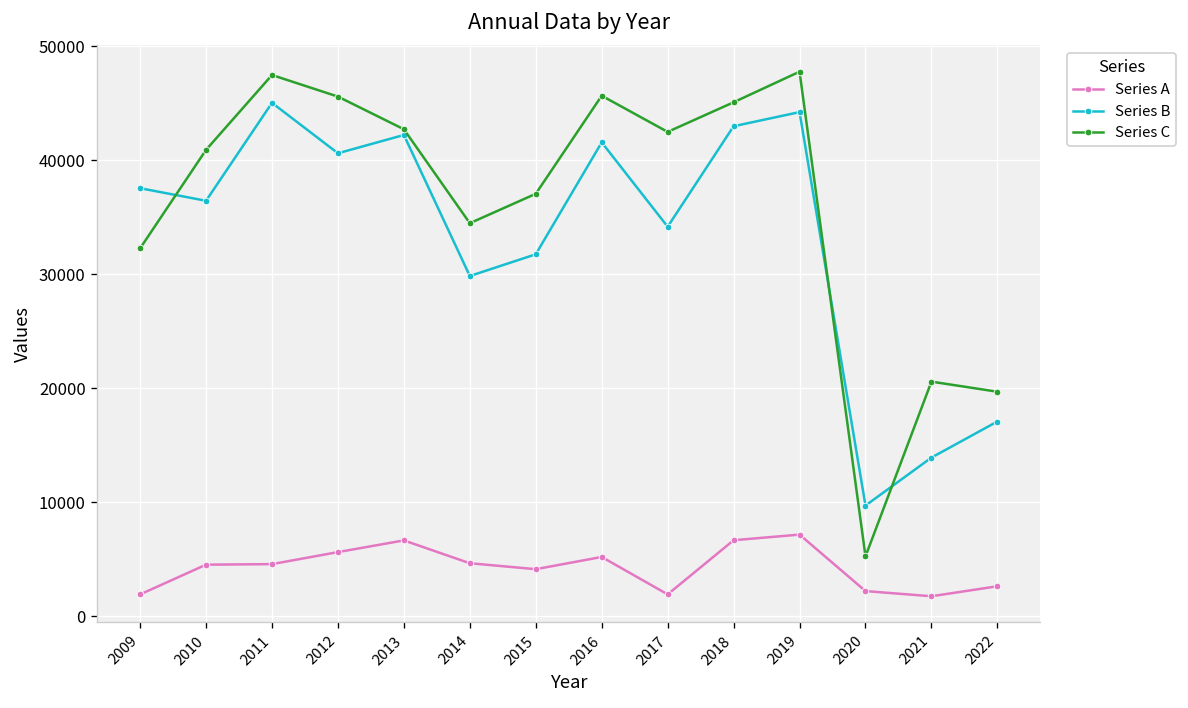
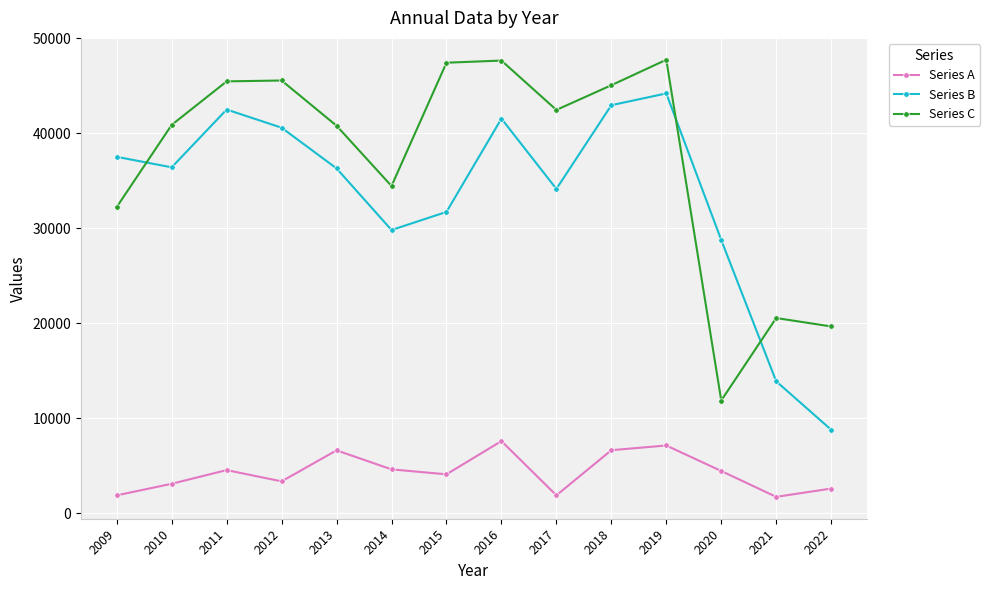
Series A, 2010: 5000 -> 3000
Series B, 2011: 45000 -> 43000
Series C, 2011: 47000 -> 45000
Series A, 2012: 6000 -> 3000
Series B, 2013: 42000 -> 36000
Series C, 2013: 43000 -> 41000
Series C, 2015: 37000 -> 47000
Series A, 2016: 5000 -> 8000
Series C, 2016: 46000 -> 48000
Series A, 2020: 2000 -> 4000
Series B, 2020: 10000 -> 29000
Series C, 2020: 5000 -> 12000
Series B, 2022: 17000 -> 9000
